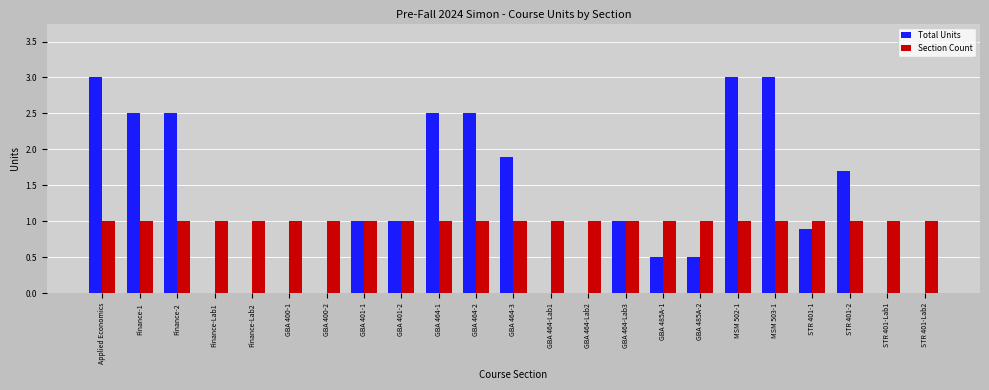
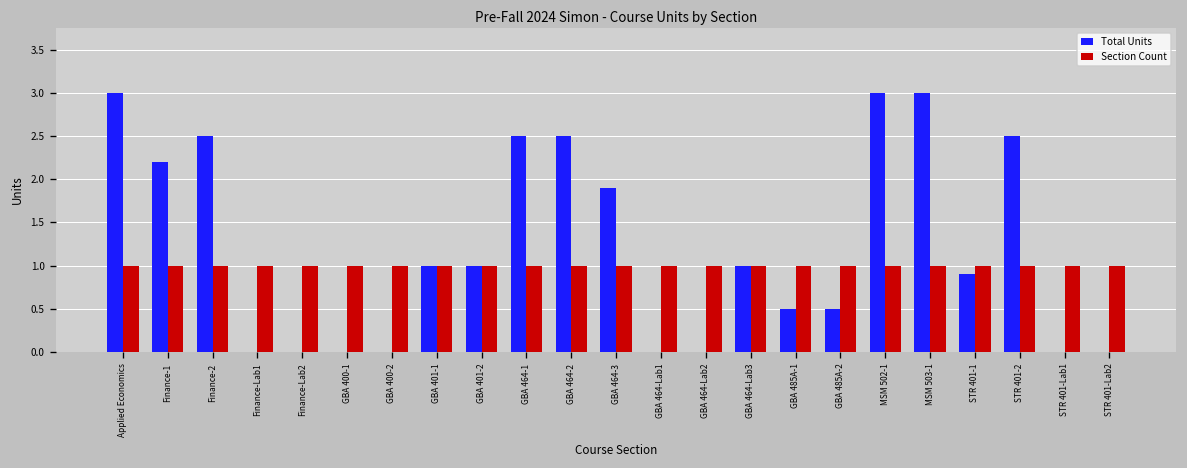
Total Units, Finance-1: 2.5 -> 2.2
Total Units, STR 401-2: 1.7 -> 2.5
